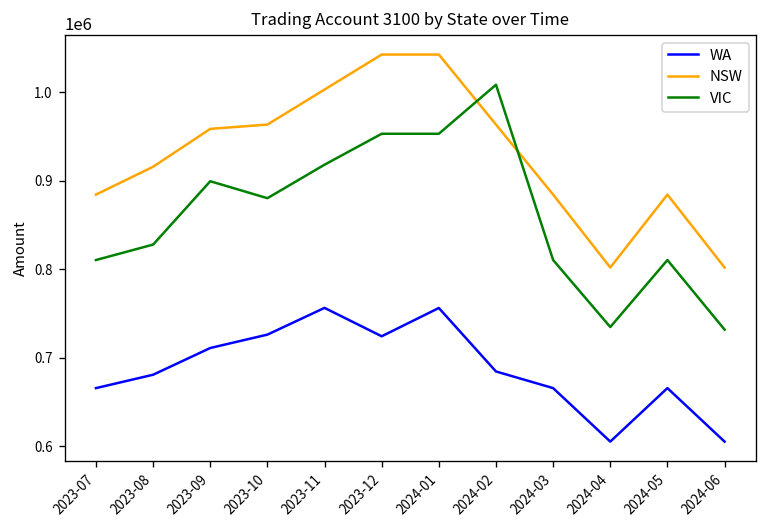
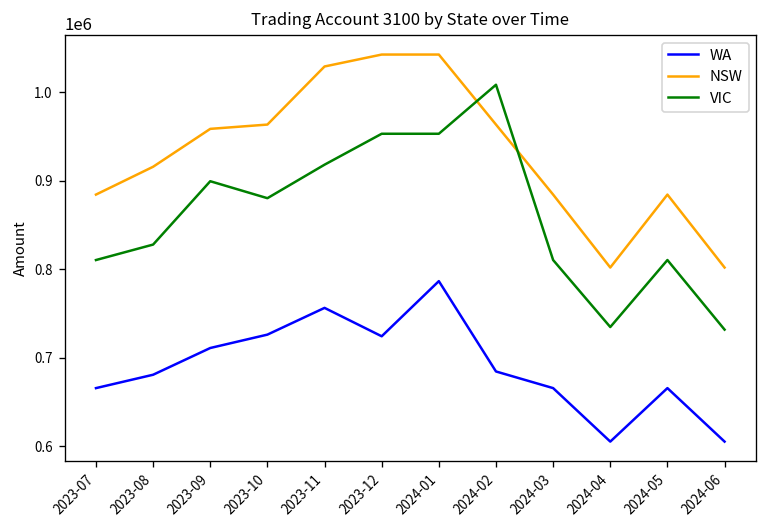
NSW, 2023-11: 1000000 -> 1030000
WA, 2024-01: 760000 -> 790000
